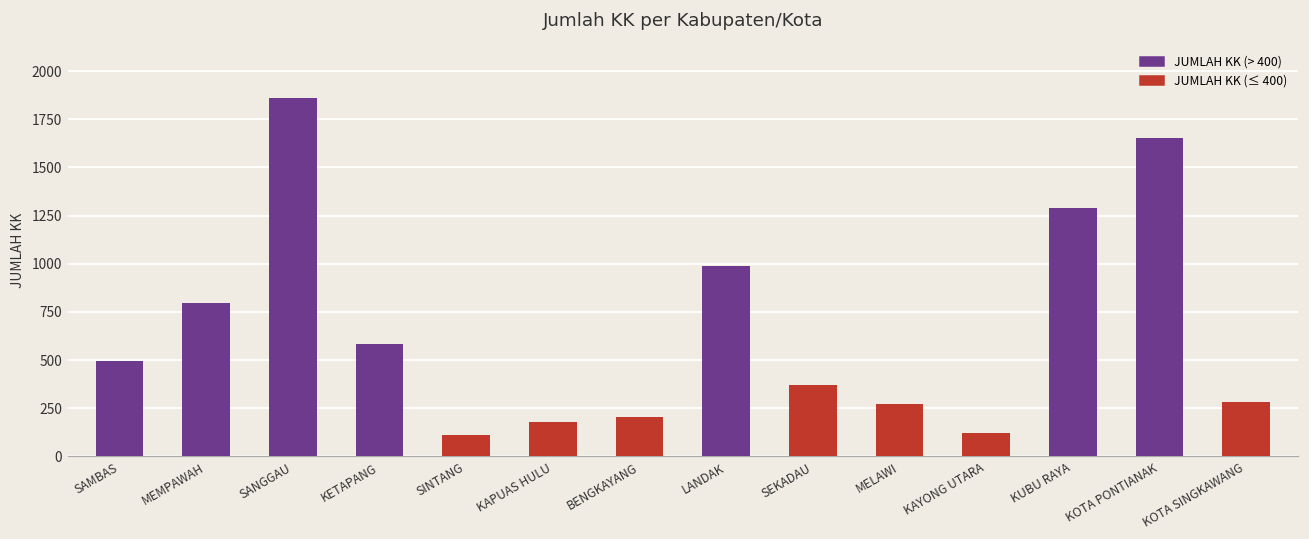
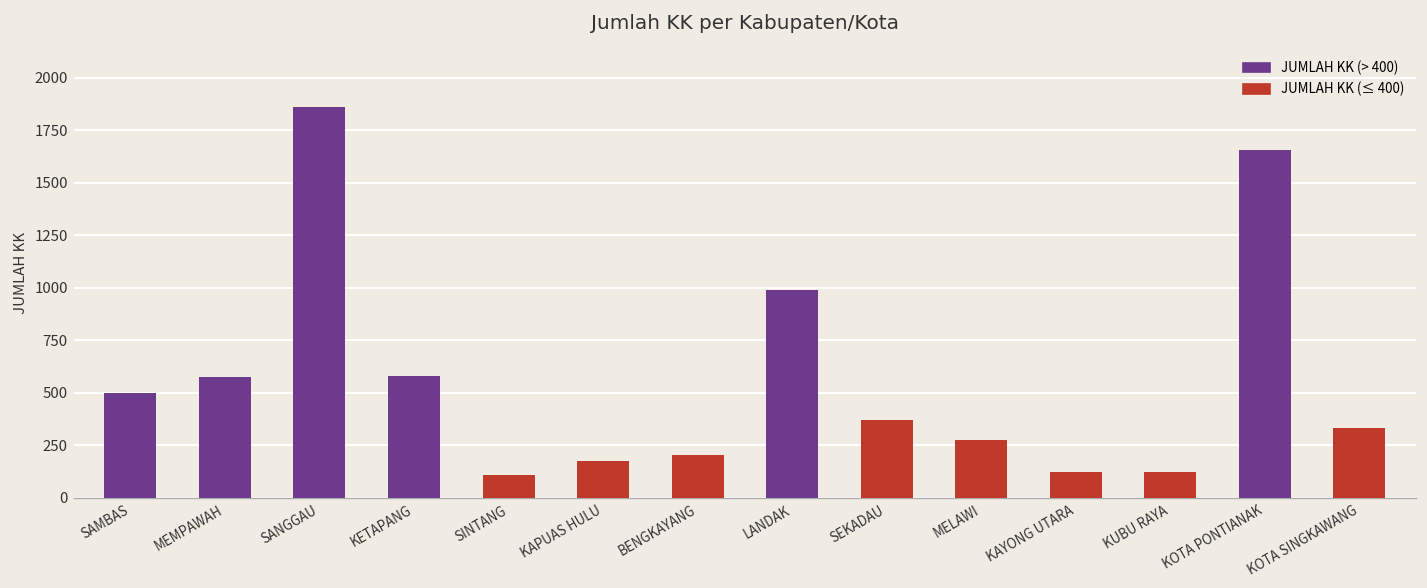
MEMPAWAH: 800 -> 580
KUBU RAYA: 1290 -> 120
KOTA SINGKAWANG: 280 -> 330
